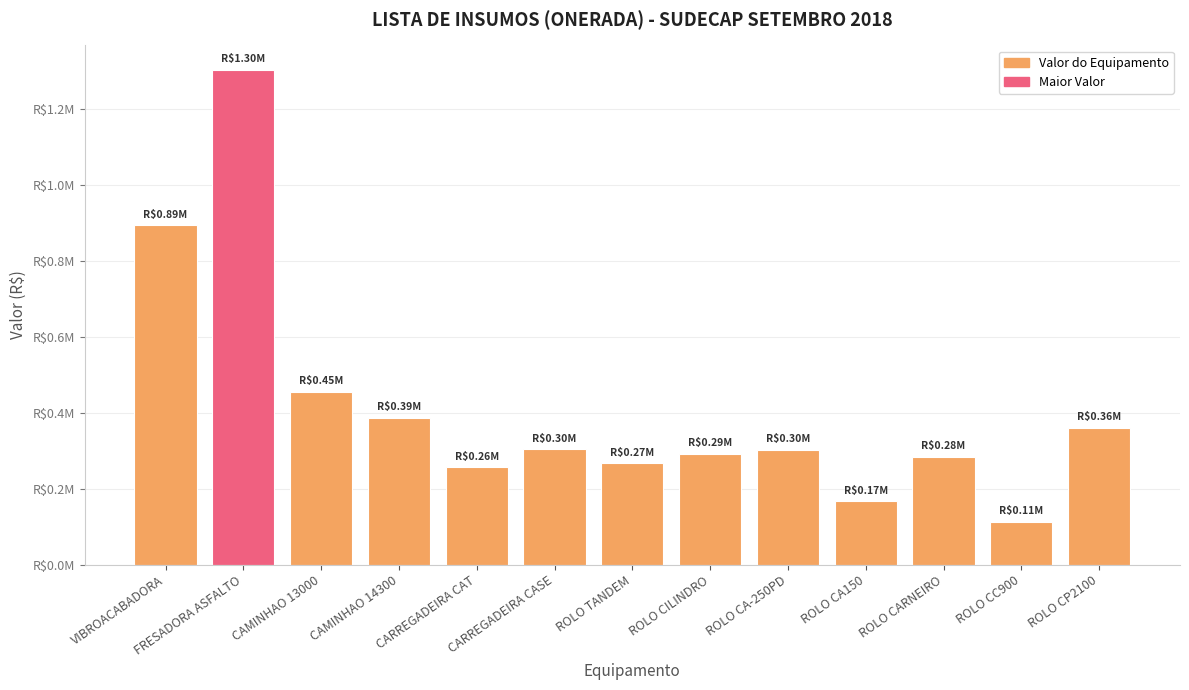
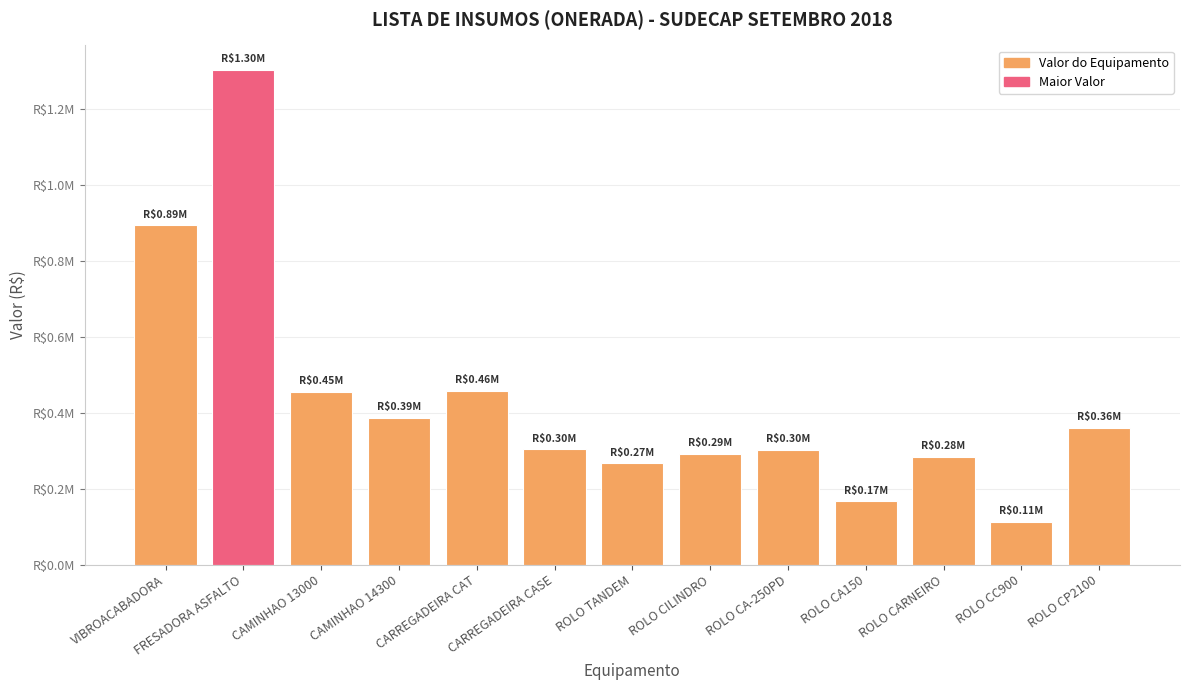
CARREGADEIRA CAT: $0.26M -> $0.46M
